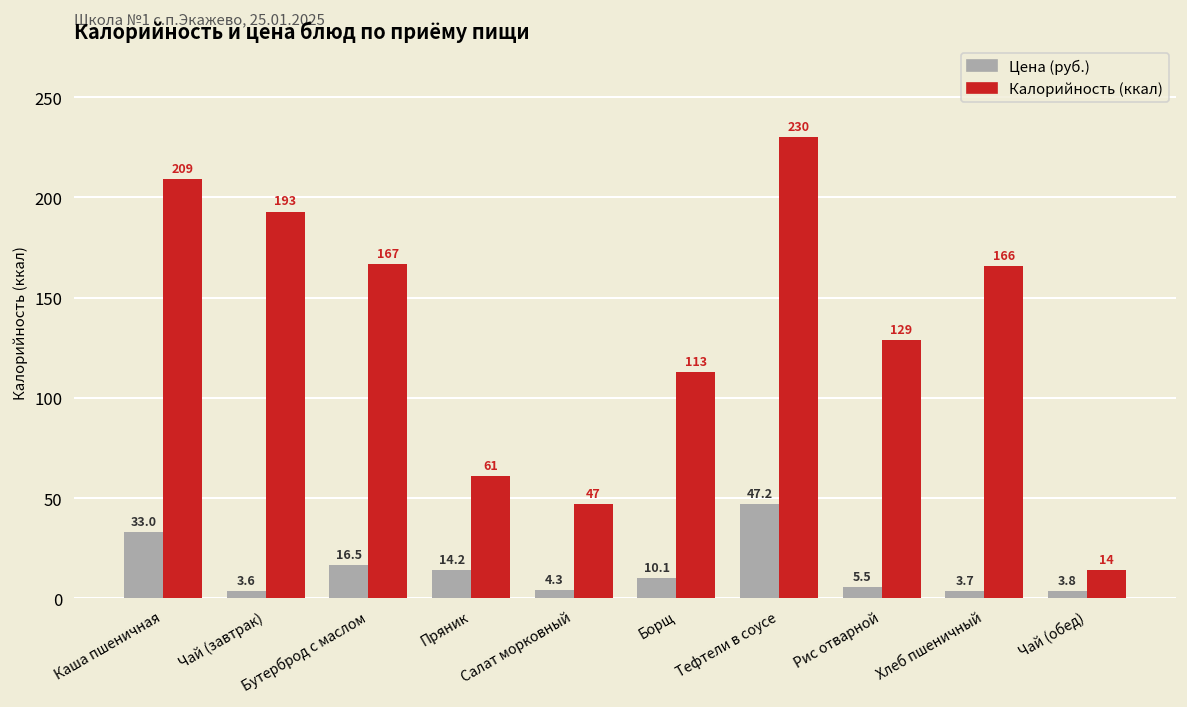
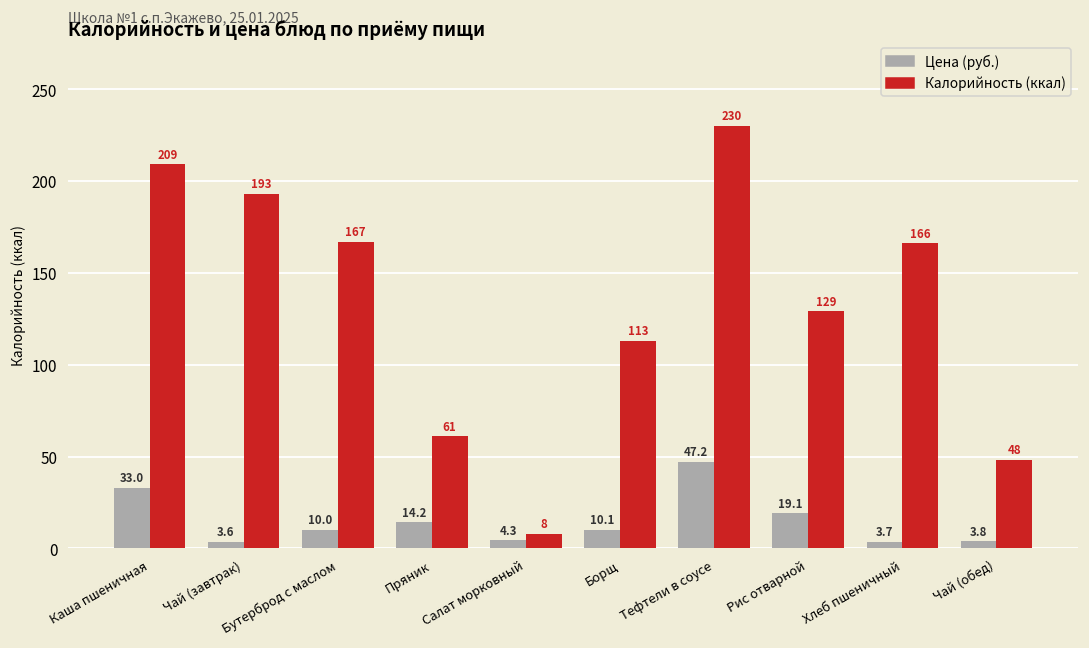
Цена (руб.), Бутерброд с маслом: 16.5 -> 10.0
Калорийность (ккал), Салат морковный: 47 -> 8
Цена (руб.), Рис отварной: 5.5 -> 19.1
Калорийность (ккал), Чай (обед): 14 -> 48
